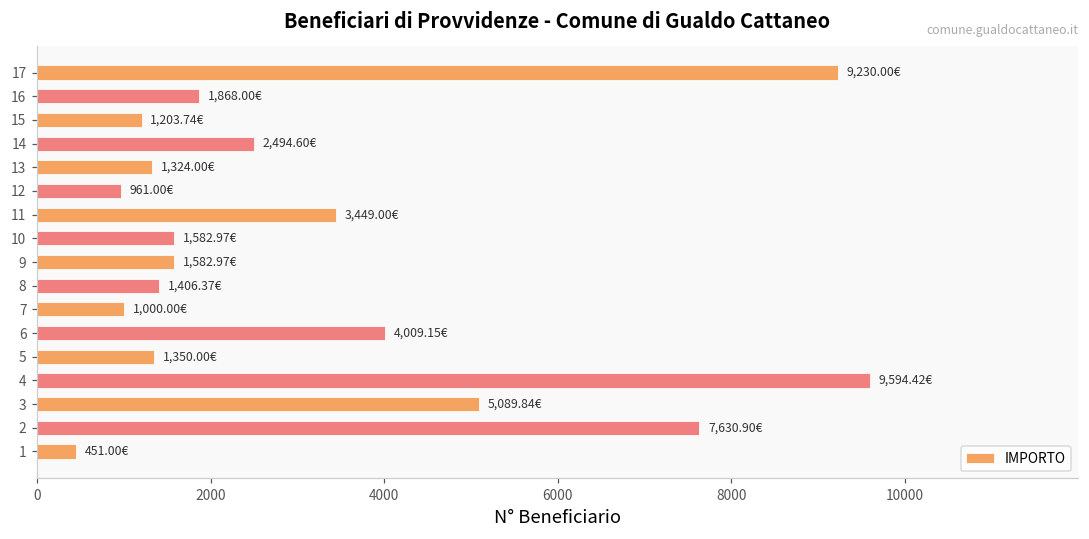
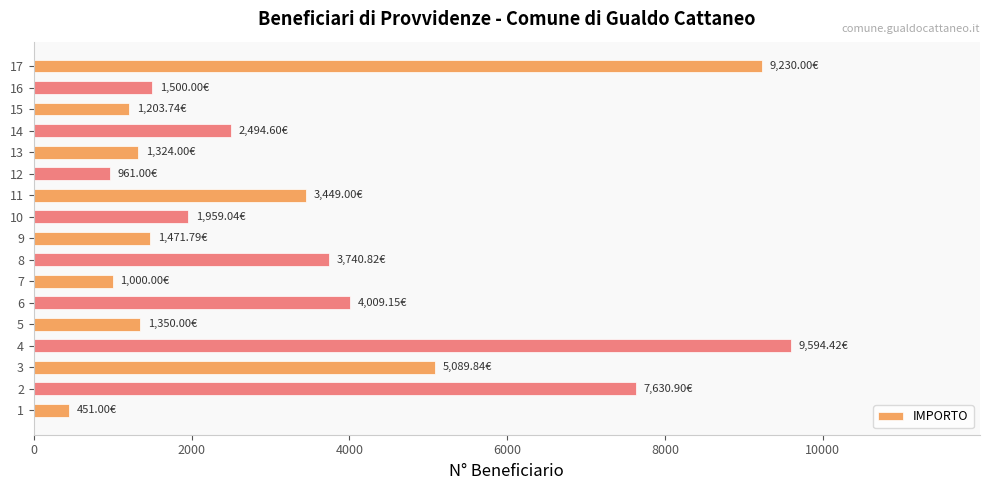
16: 1,868.00€ -> 1,500.00€
10: 1,582.97€ -> 1,959.04€
9: 1,582.97€ -> 1,471.79€
8: 1,406.37€ -> 3,740.82€
